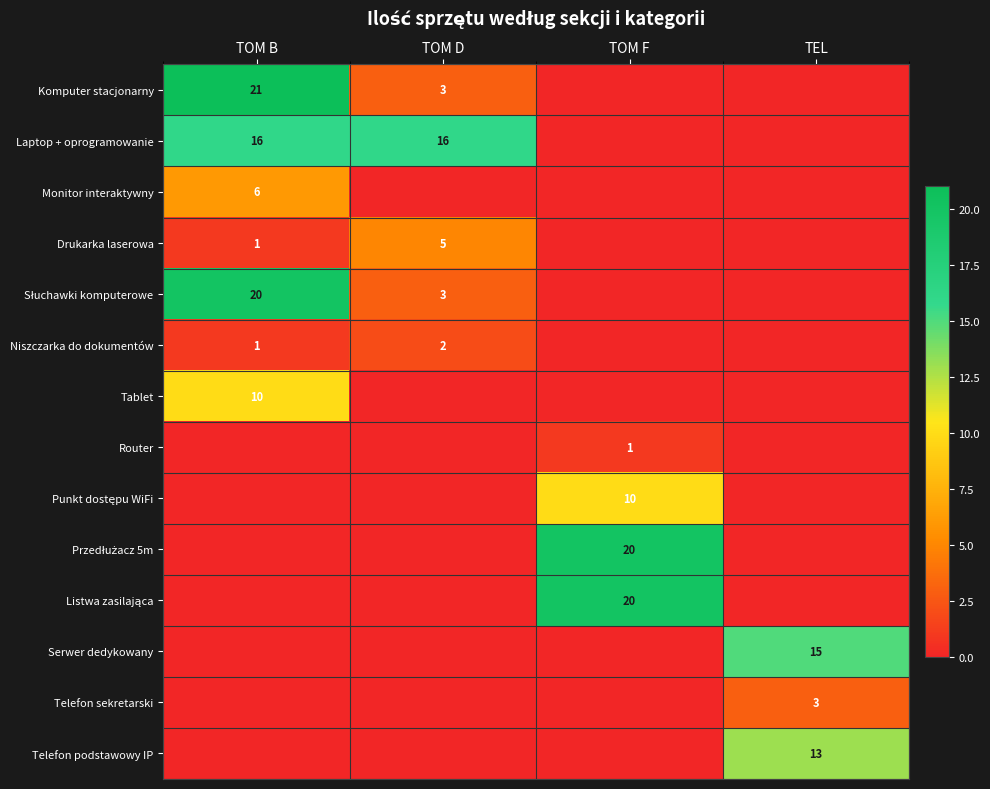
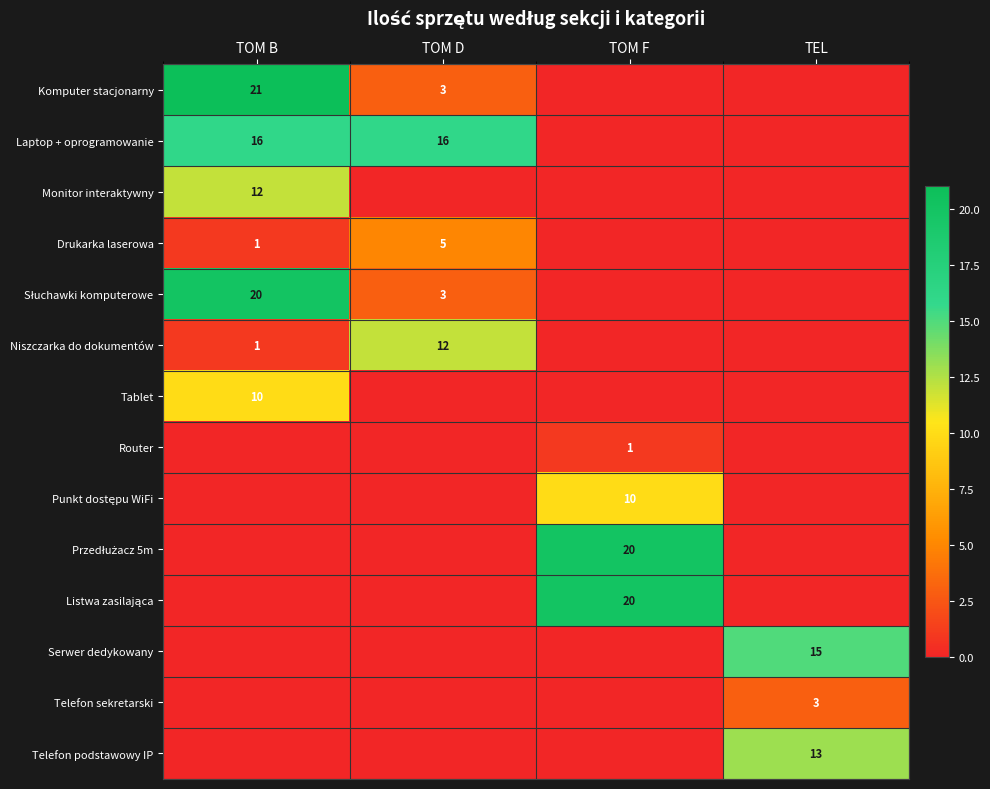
Monitor interaktywny, TOM B: 6 -> 12
Niszczarka do dokumentów, TOM D: 2 -> 12
